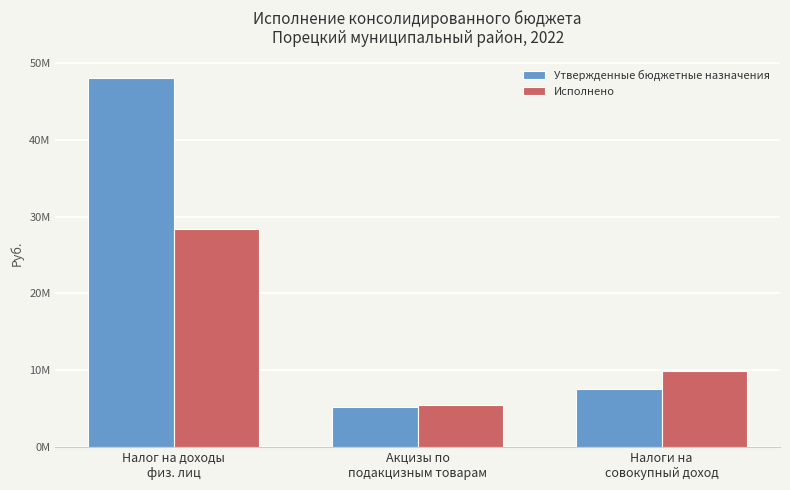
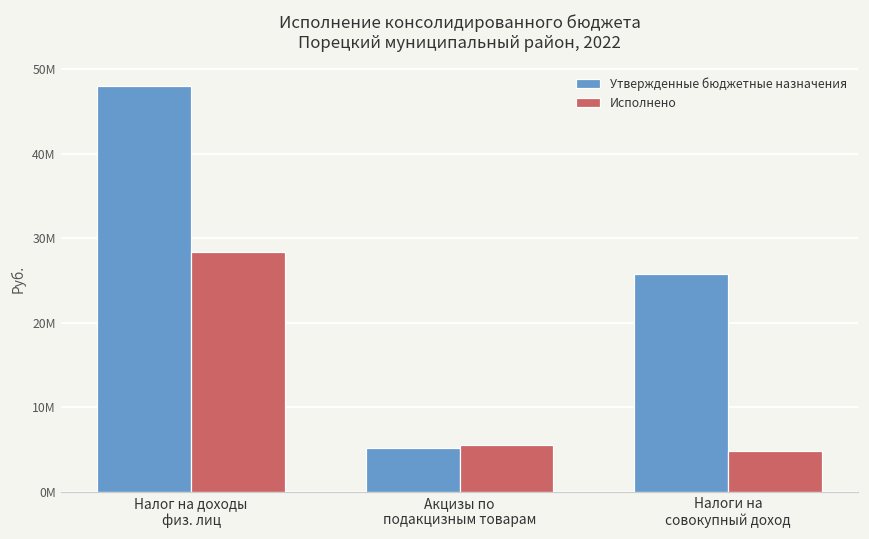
Утвержденные бюджетные назначения, Налоги на совокупный доход: 8000000 -> 26000000
Исполнено, Налоги на совокупный доход: 10000000 -> 5000000
